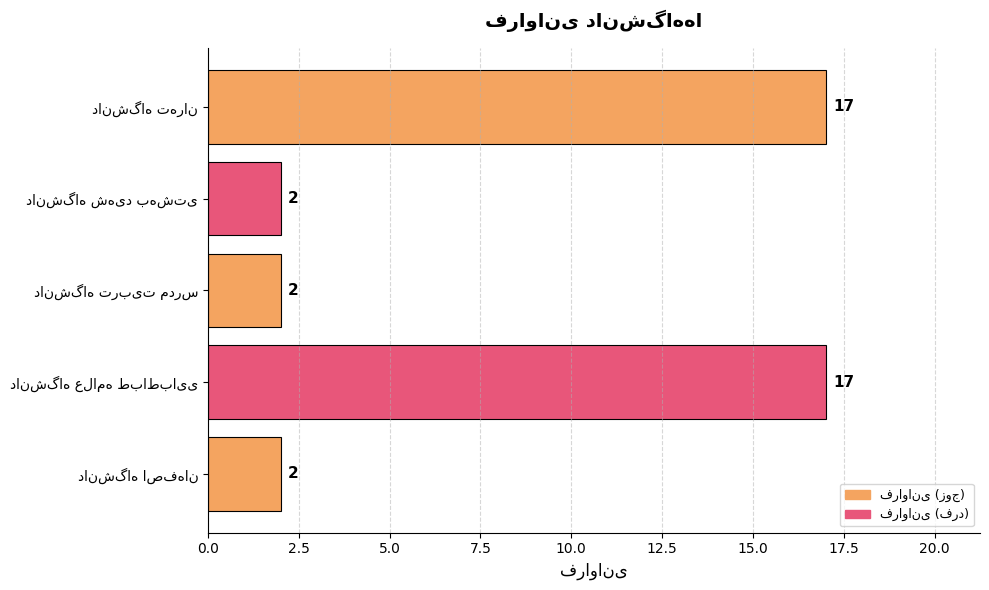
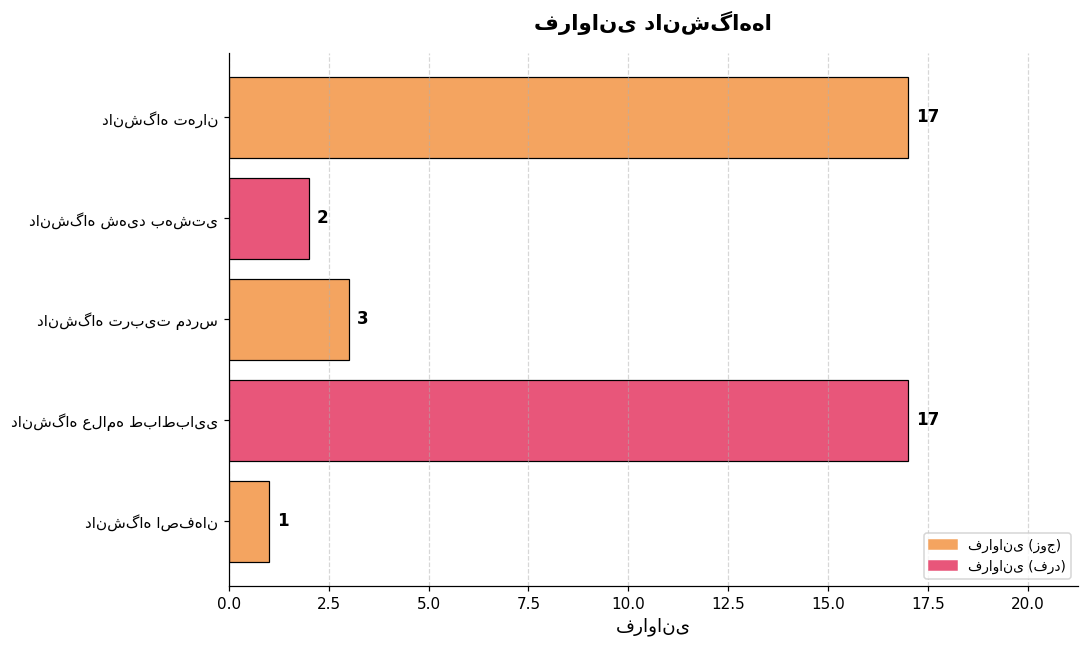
دانشگاه تربیت مدرس: 2 -> 3
دانشگاه اصفهان: 2 -> 1
